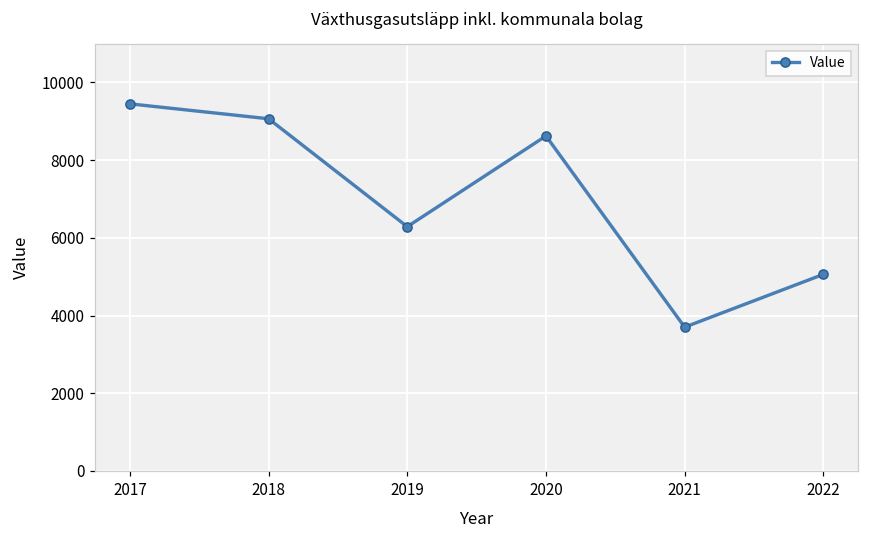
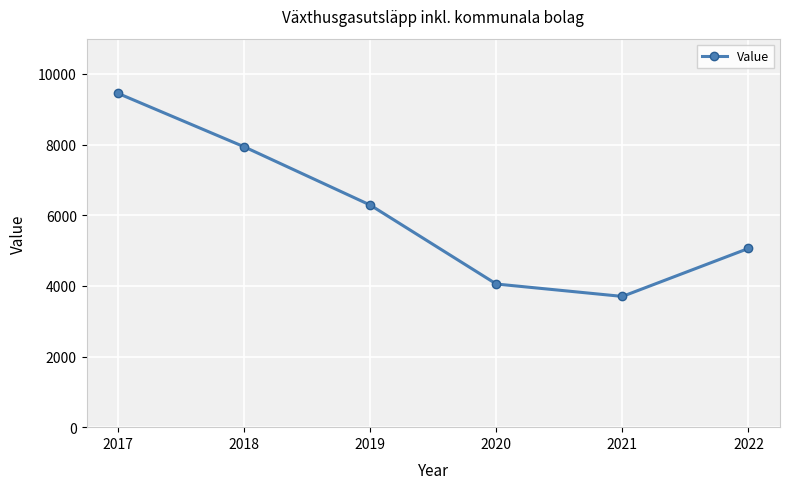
2018: 9100 -> 7900
2020: 8600 -> 4100
